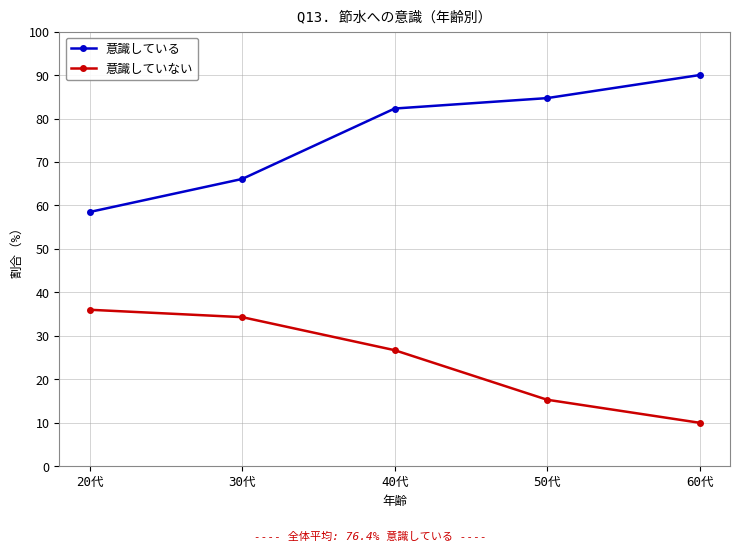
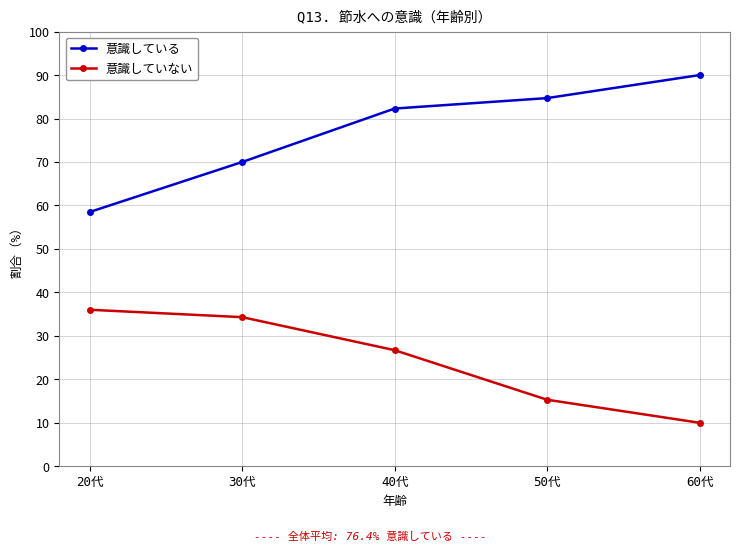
意識している, 30代: 66 -> 70
